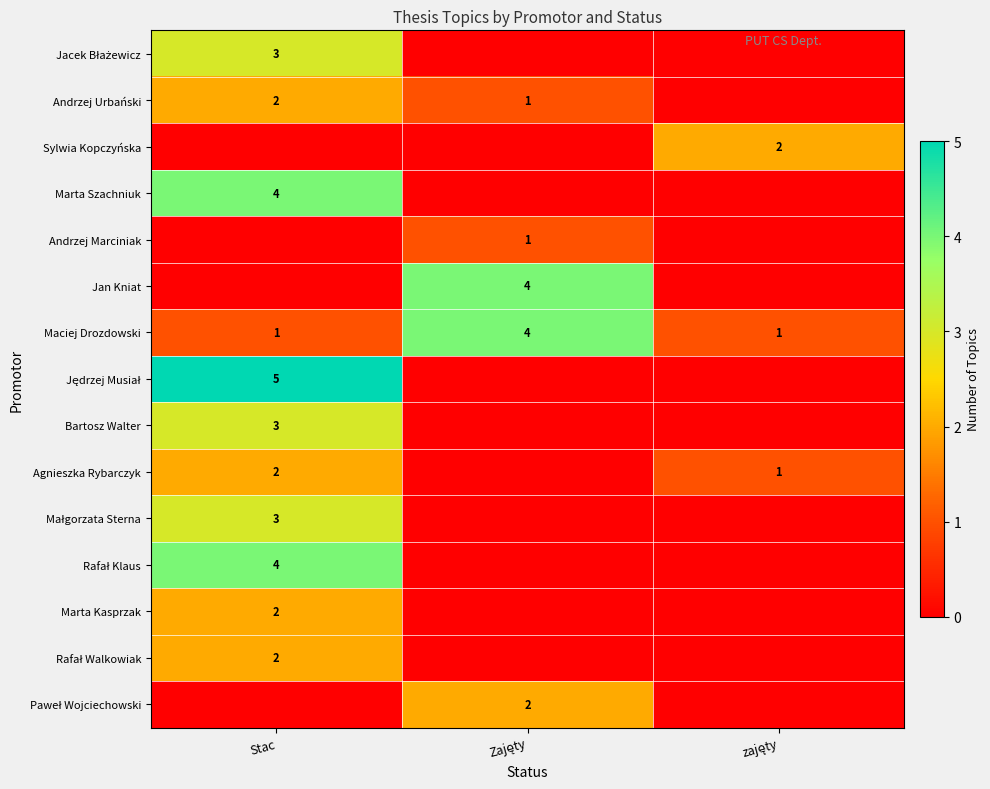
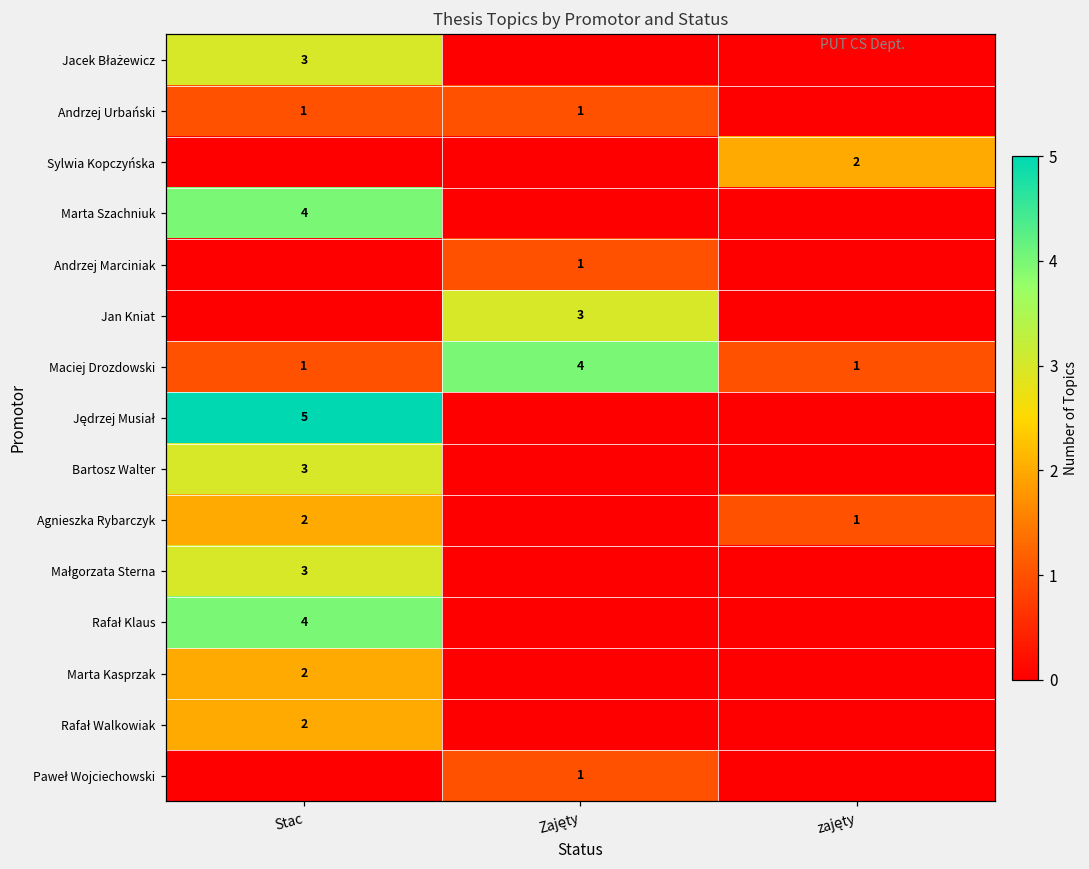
Andrzej Urbański, Stac: 2 -> 1
Jan Kniat, Zajęty: 4 -> 3
Paweł Wojciechowski, Zajęty: 2 -> 1
